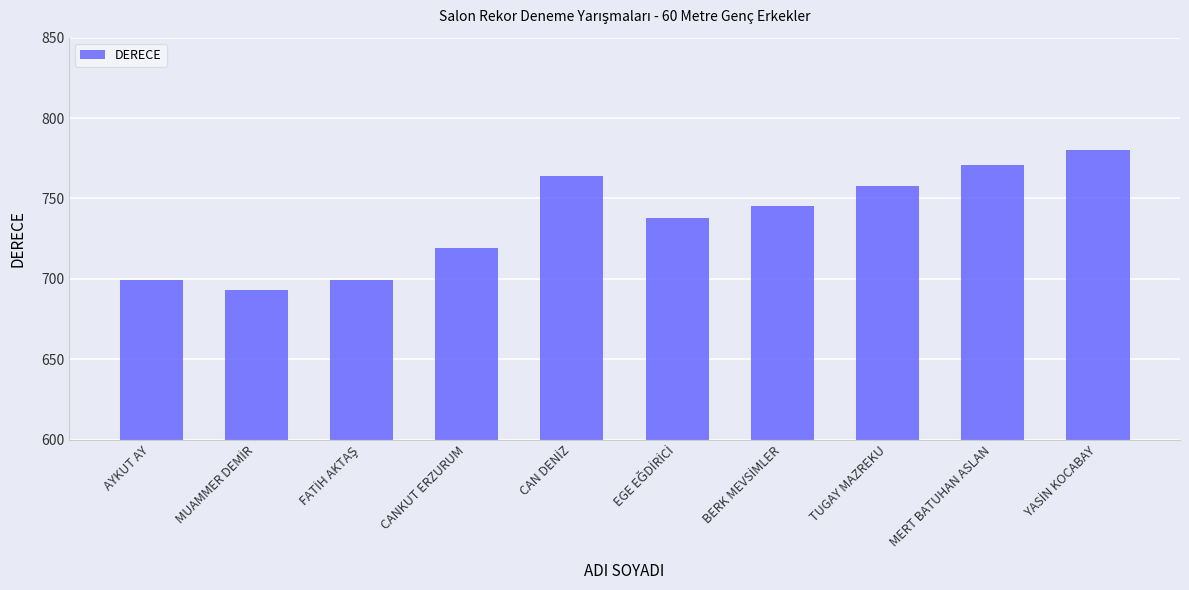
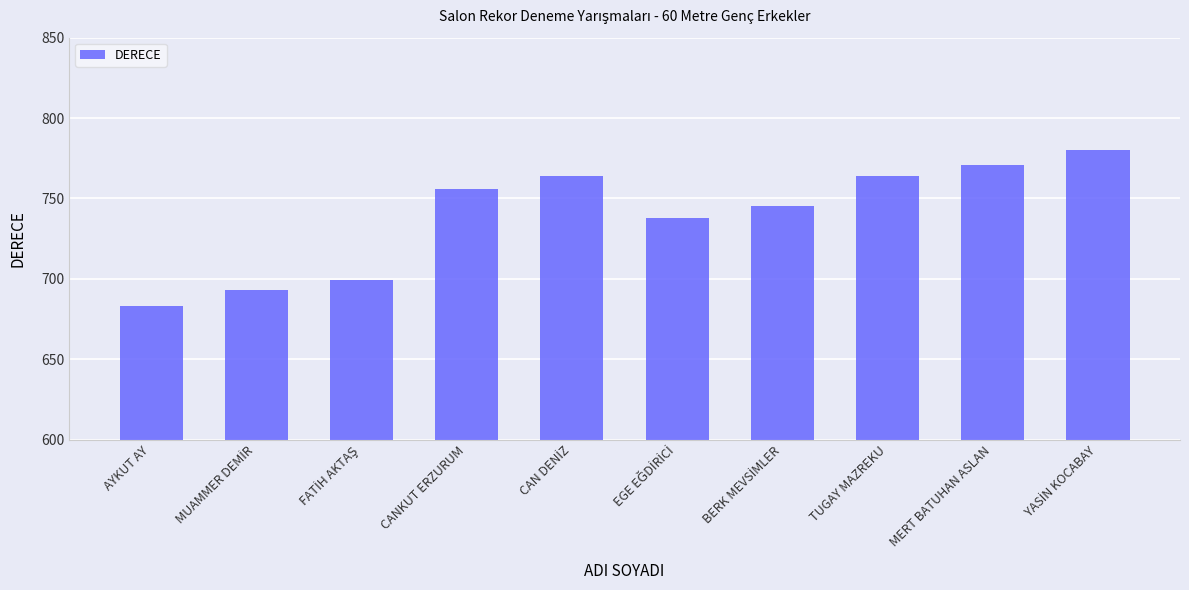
AYKUT AY: 699 -> 683
CANKUT ERZURUM: 719 -> 756
TUGAY MAZREKU: 758 -> 764
